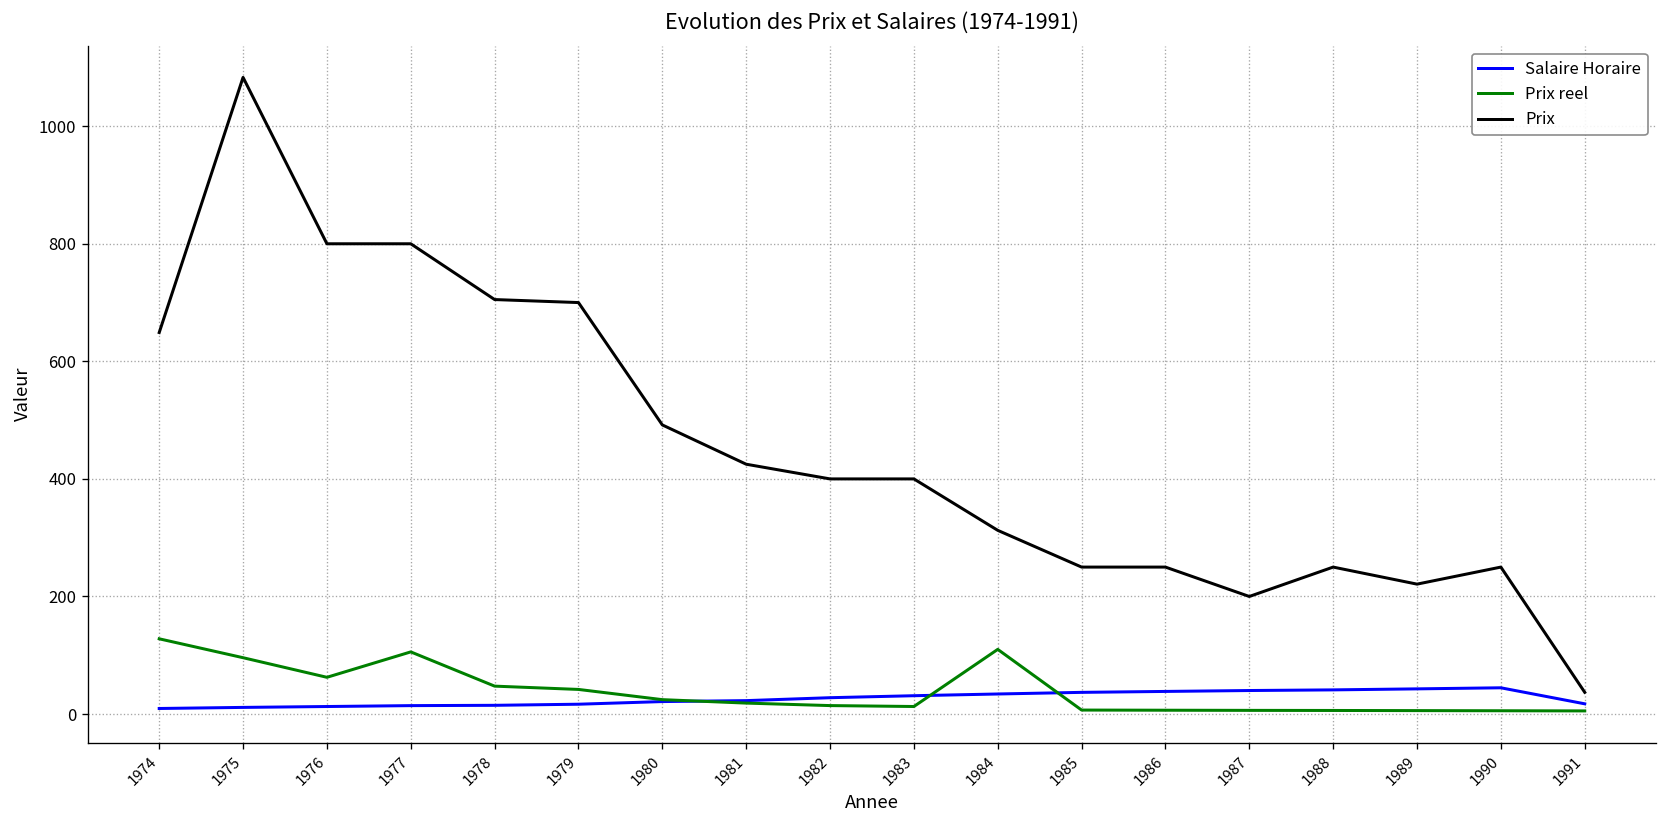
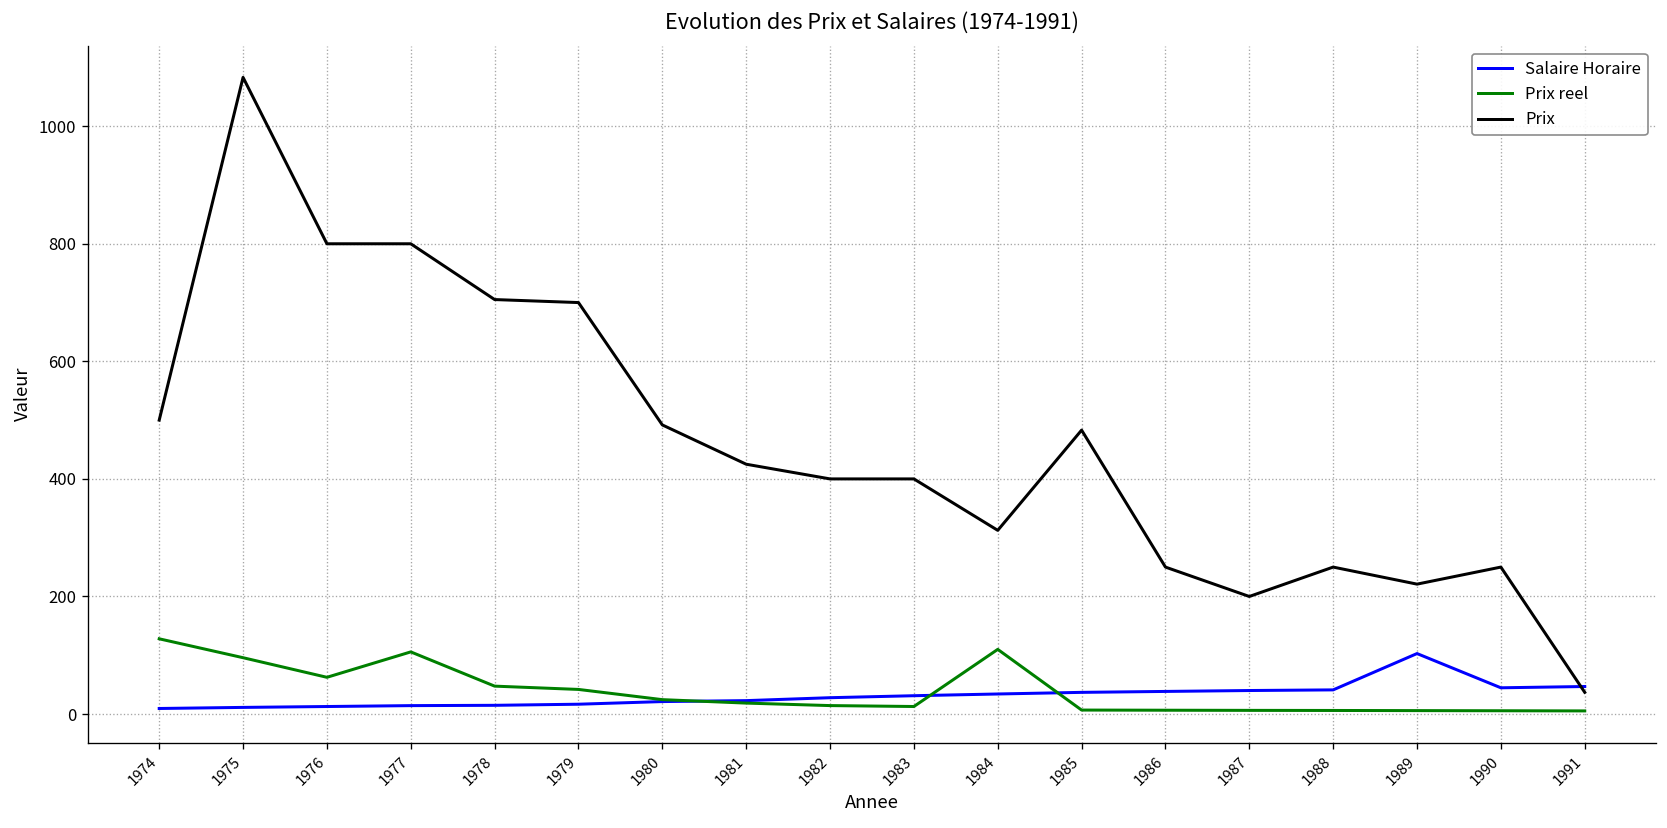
Prix, 1974: 650 -> 500
Prix, 1985: 250 -> 480
Salaire Horaire, 1989: 40 -> 100
Salaire Horaire, 1991: 20 -> 50
